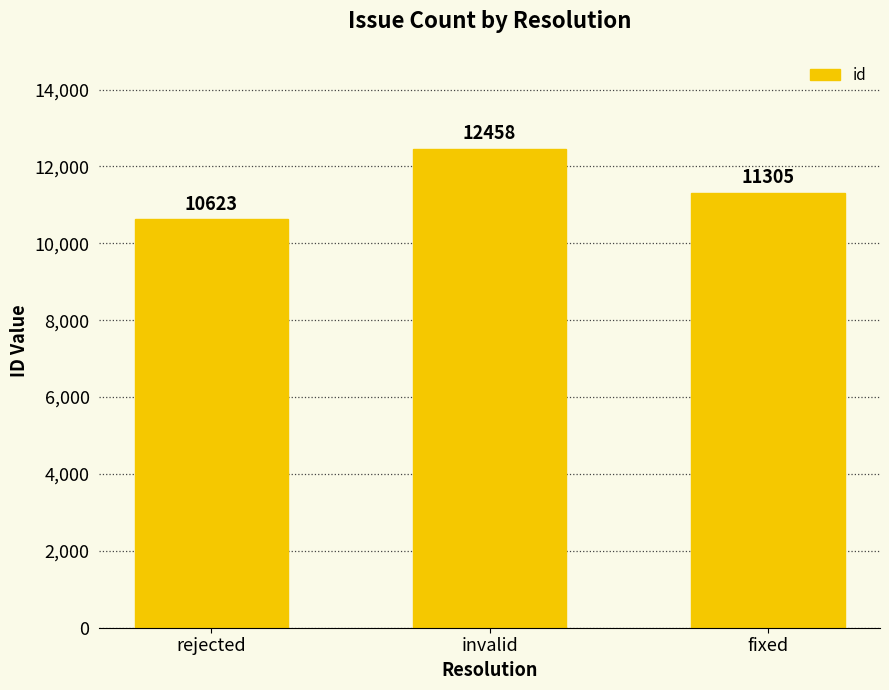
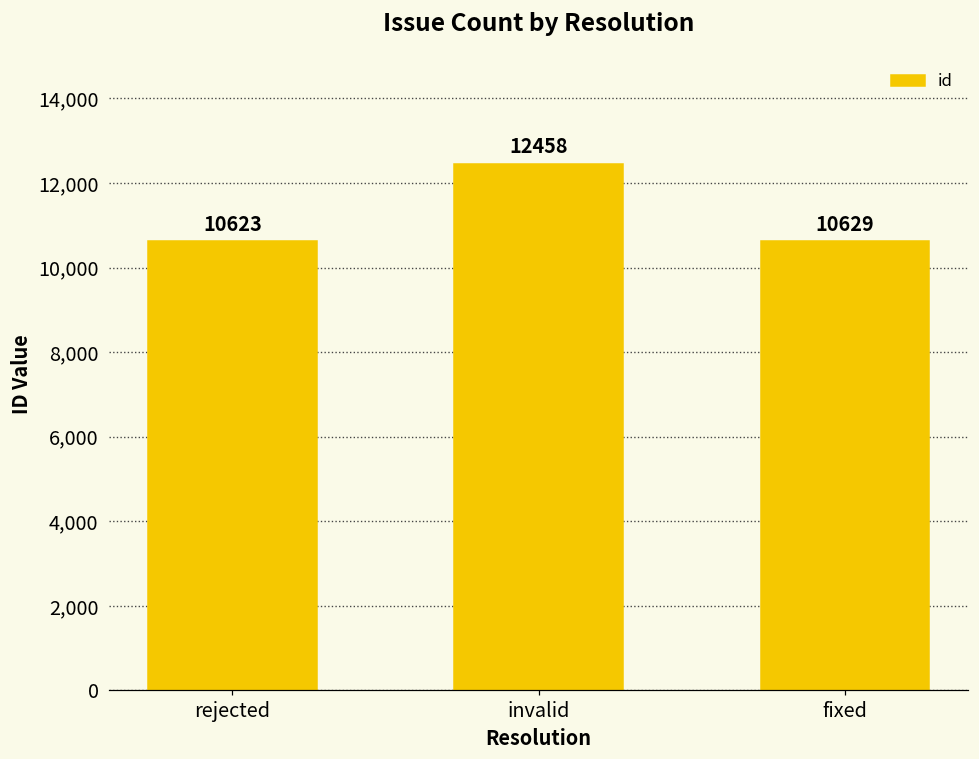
fixed: 11305 -> 10629
